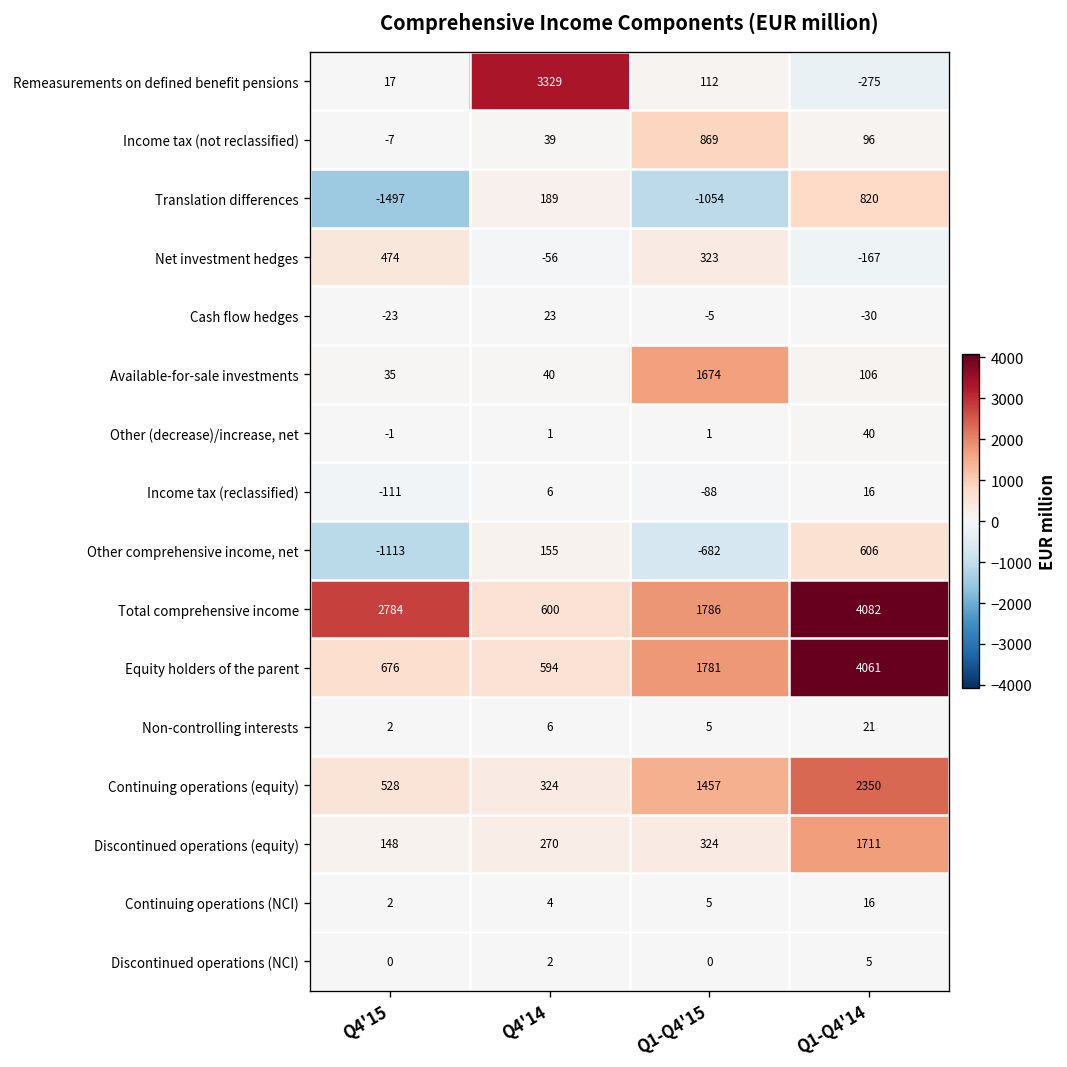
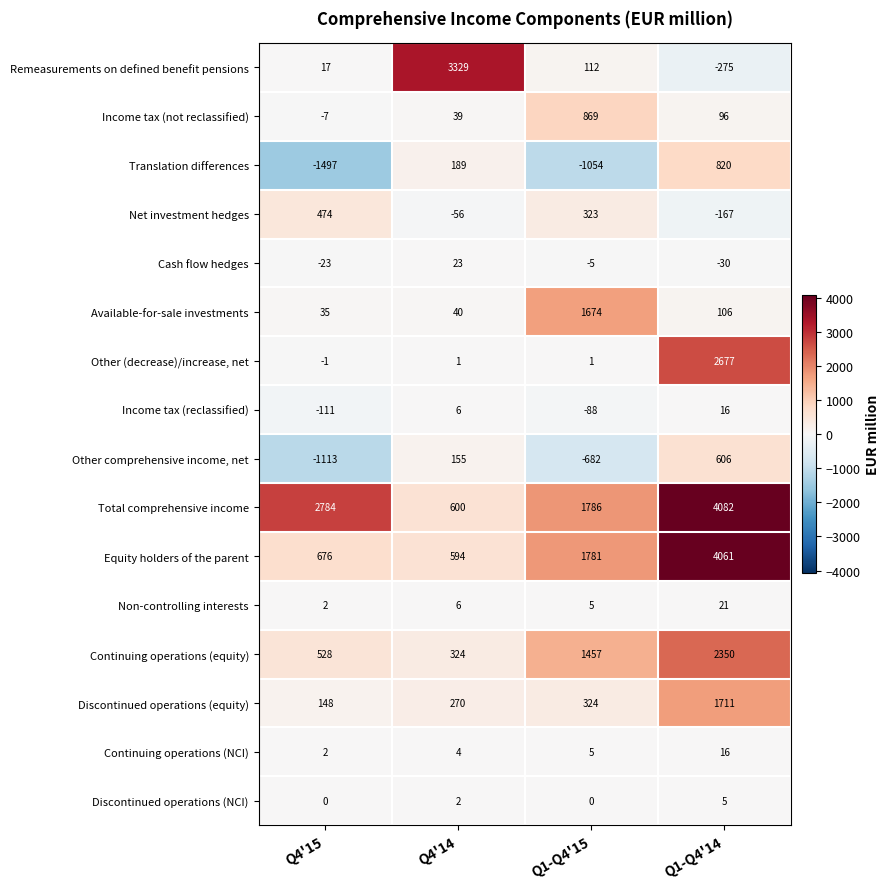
Other (decrease)/increase, net, Q1-Q4'14: 40 -> 2677
